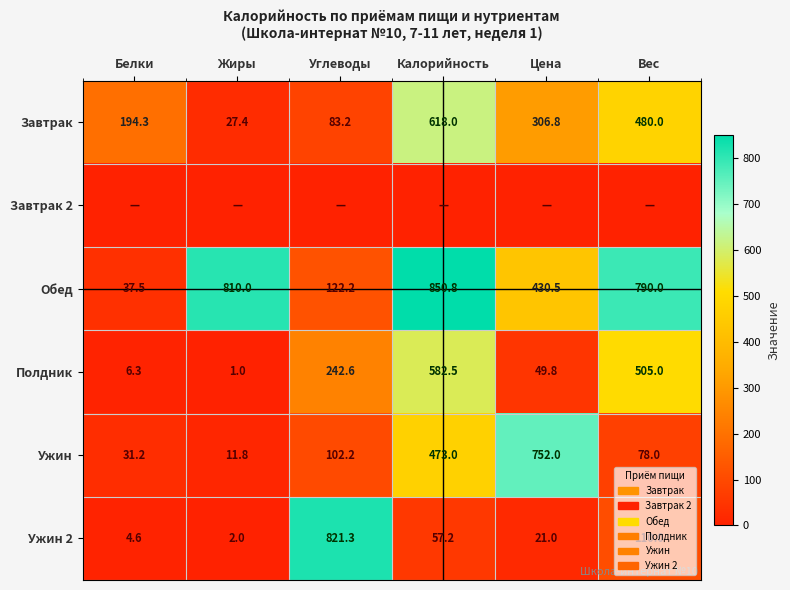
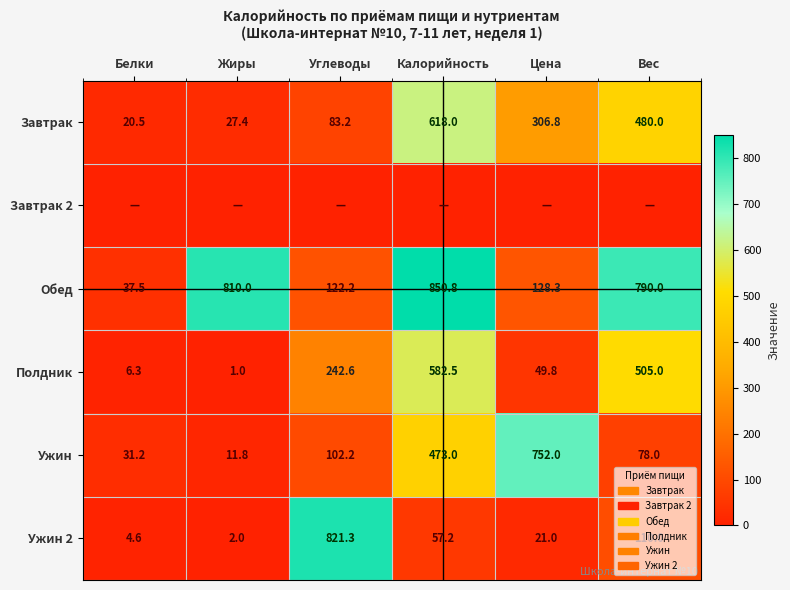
Завтрак, Белки: 194.3 -> 20.5
Обед, Цена: 430.5 -> 128.3
